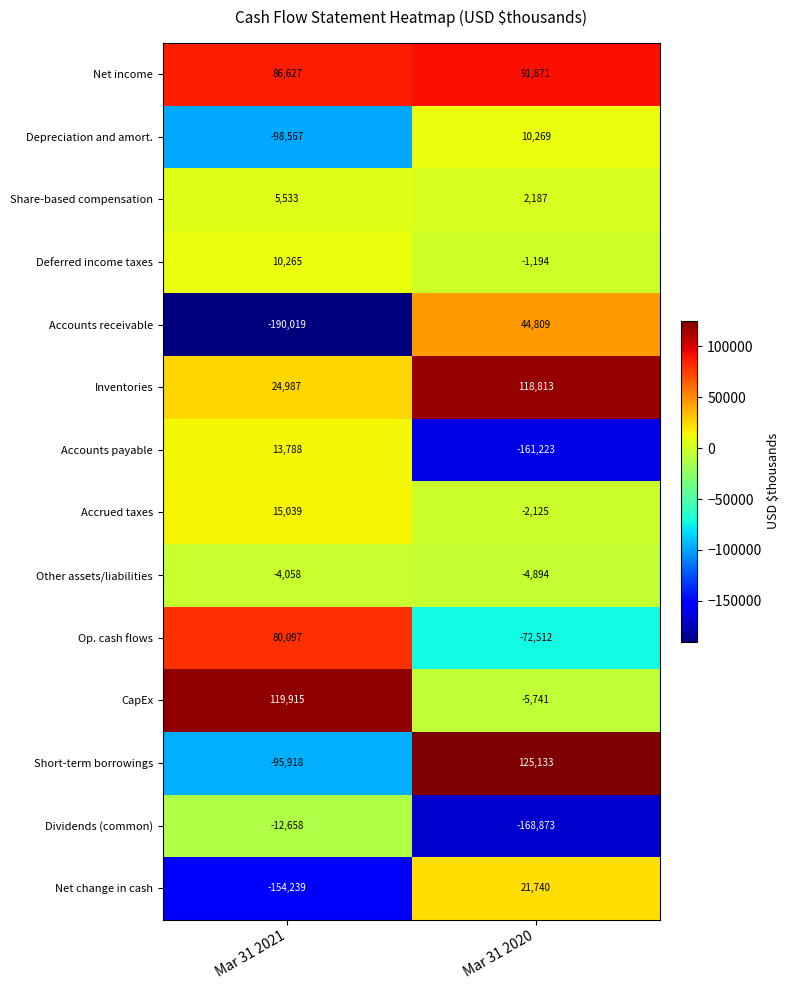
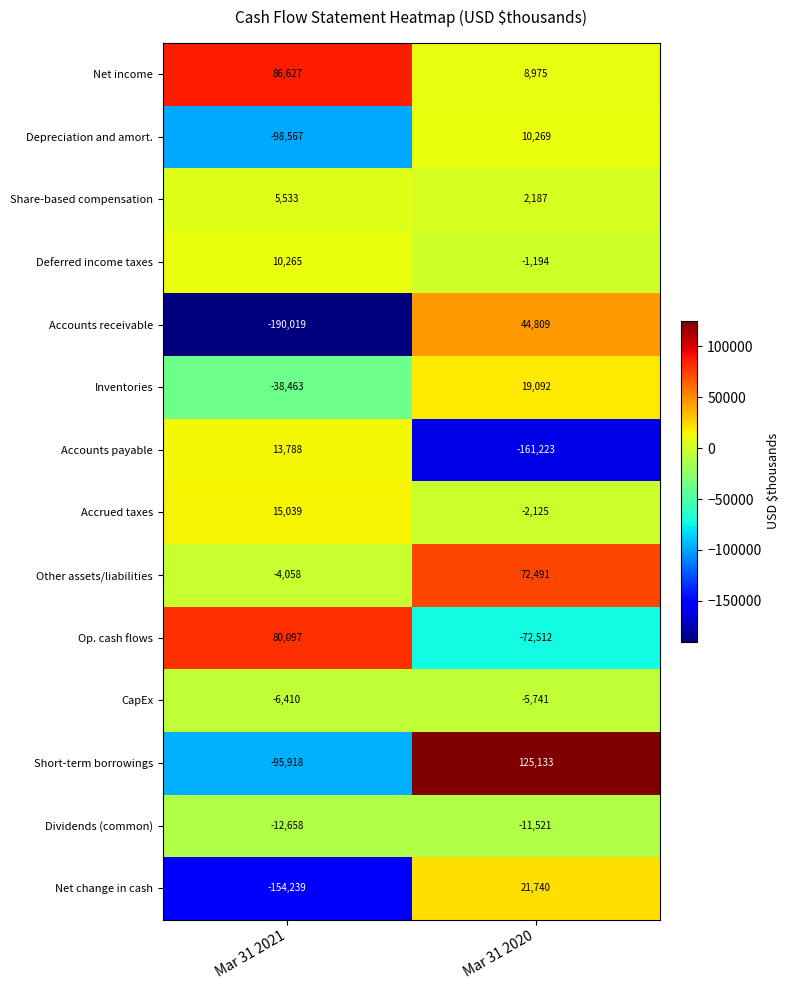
Net income, Mar 31 2020: 91,871 -> 8,975
Inventories, Mar 31 2021: 24,987 -> -38,463
Inventories, Mar 31 2020: 118,813 -> 19,092
Other assets/liabilities, Mar 31 2020: -4,894 -> 72,491
CapEx, Mar 31 2021: 119,915 -> -6,410
Dividends (common), Mar 31 2020: -168,873 -> -11,521
